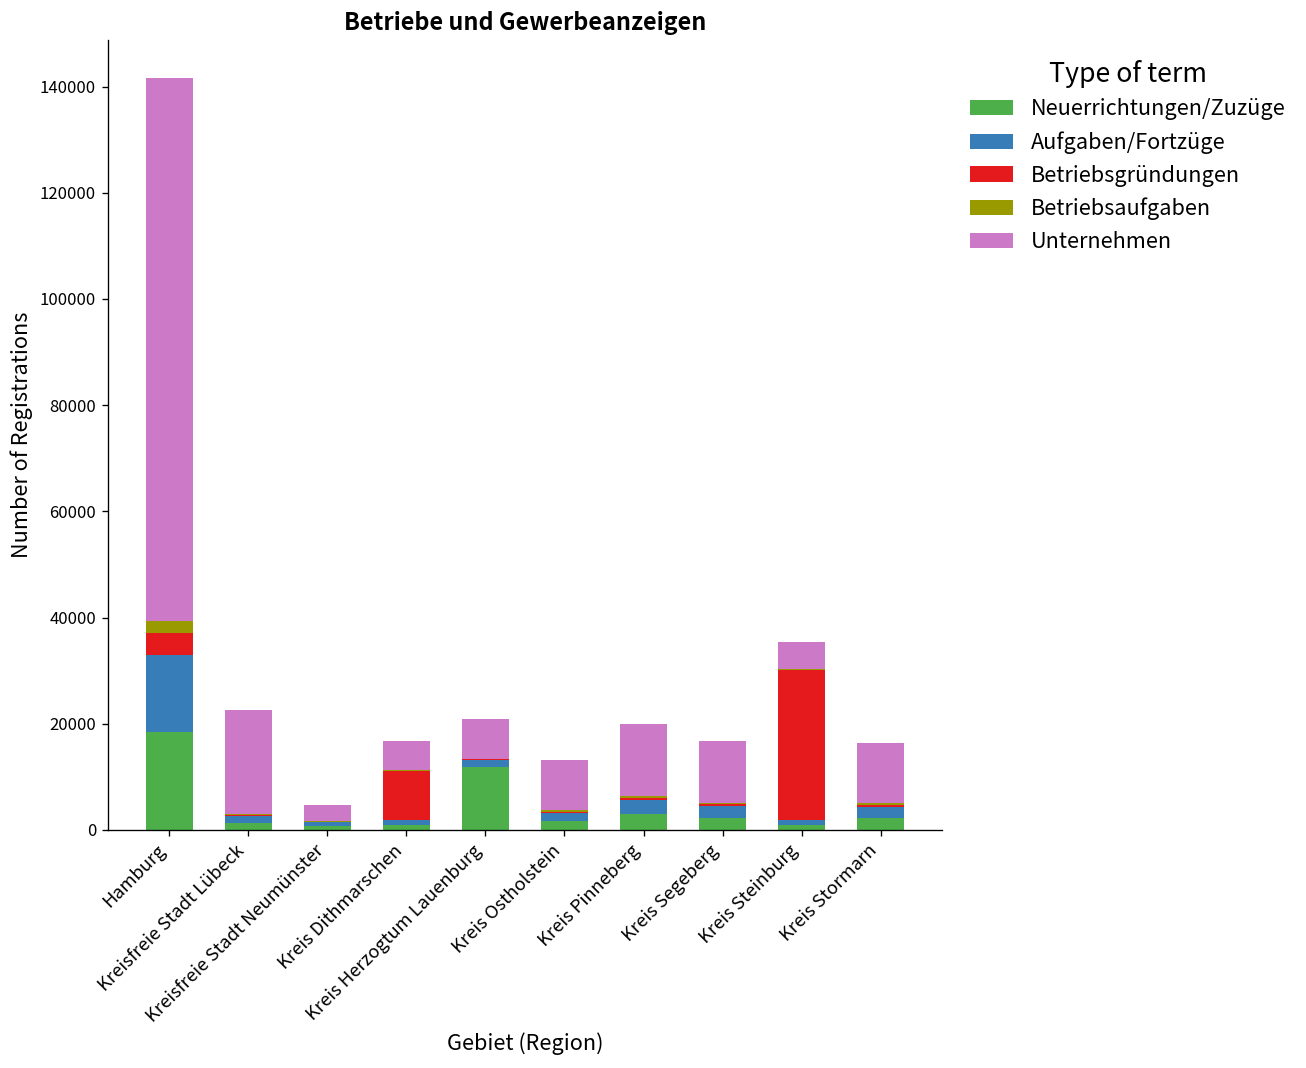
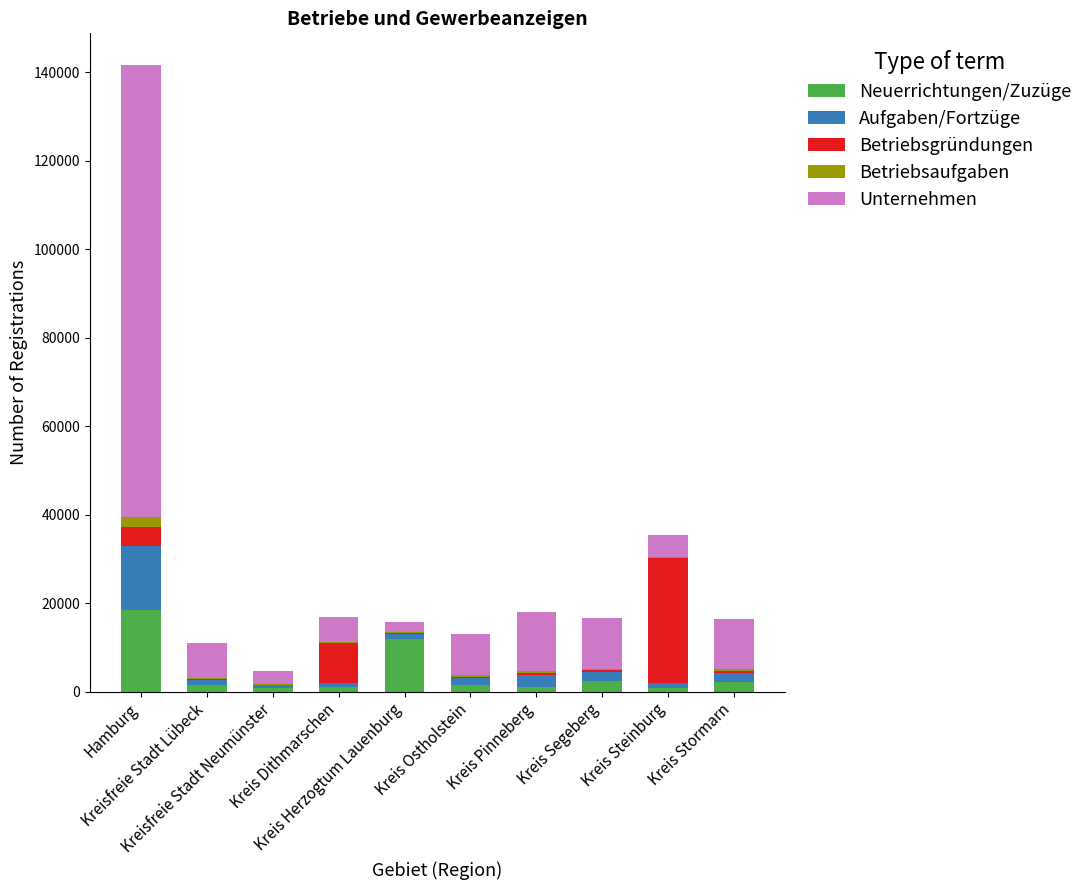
Unternehmen, Kreisfreie Stadt Lübeck: 20000 -> 8000
Unternehmen, Kreis Herzogtum Lauenburg: 8000 -> 2000
Neuerrichtungen/Zuzüge, Kreis Pinneberg: 3000 -> 1000
